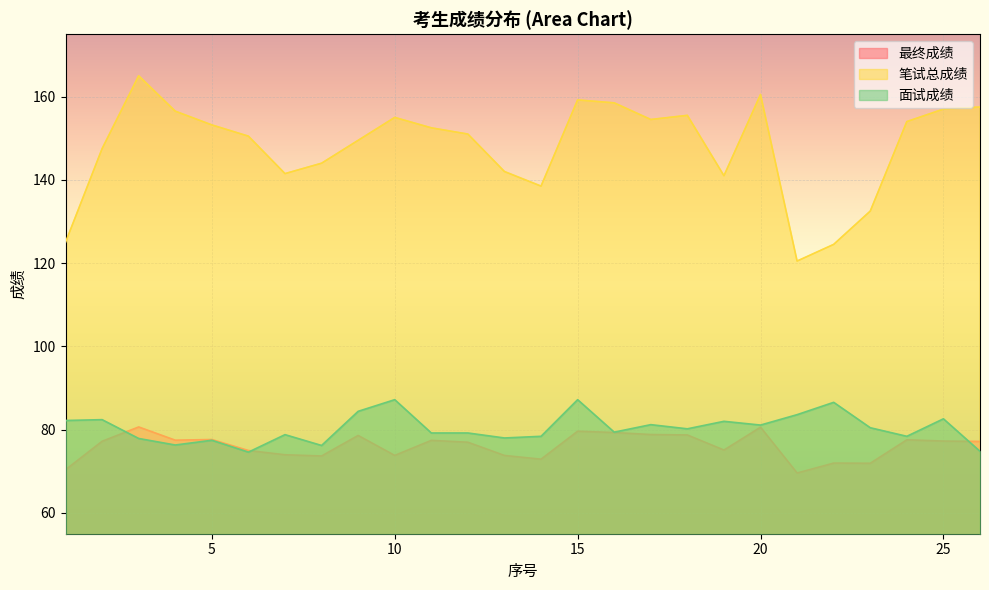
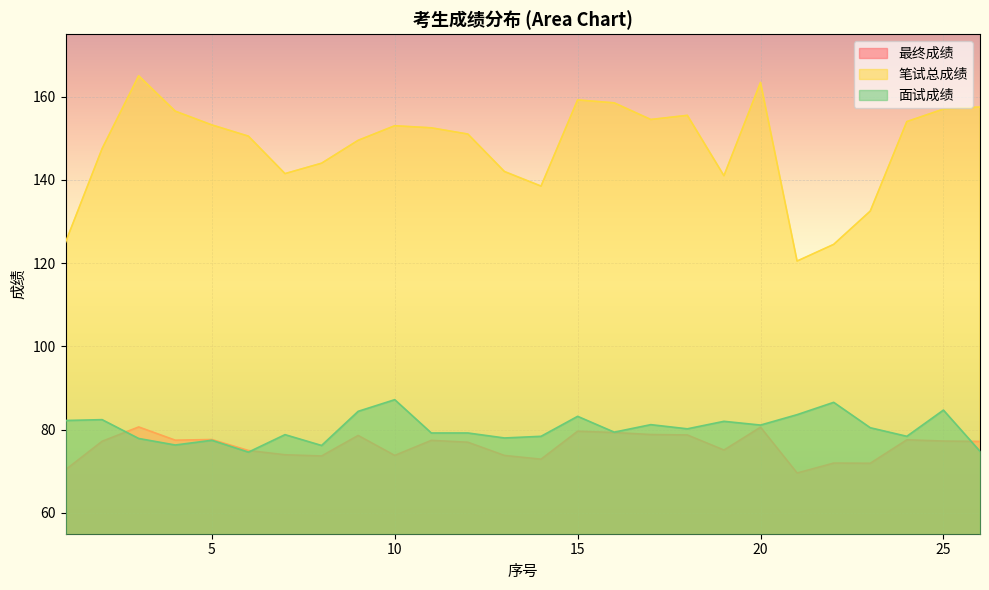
笔试总成绩, 10: 155 -> 153
面试成绩, 15: 87 -> 83
笔试总成绩, 20: 161 -> 163
面试成绩, 25: 83 -> 85
